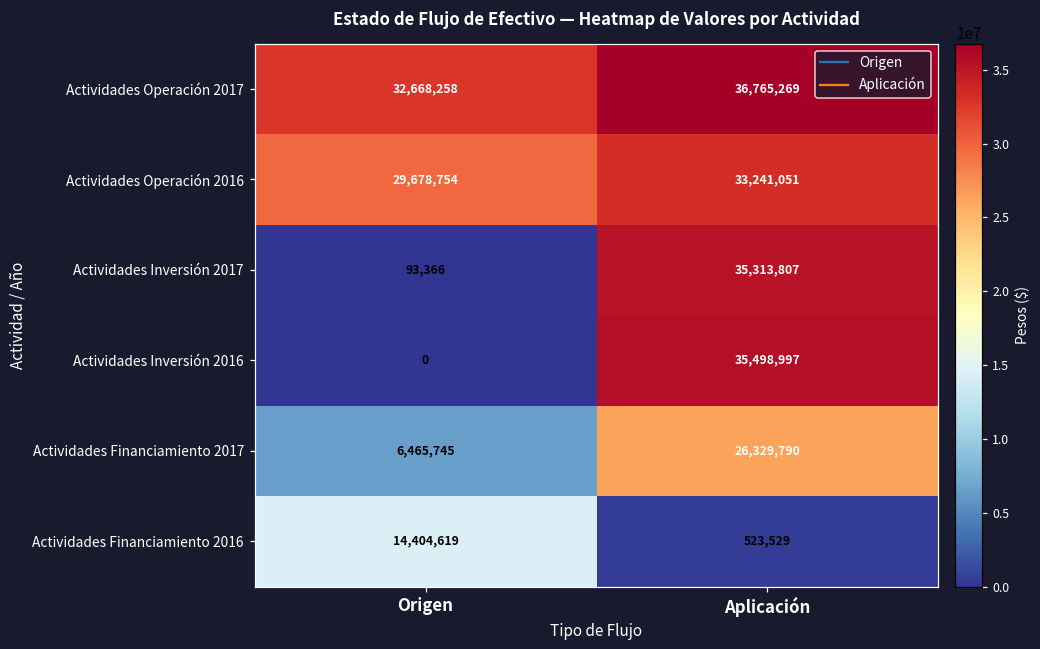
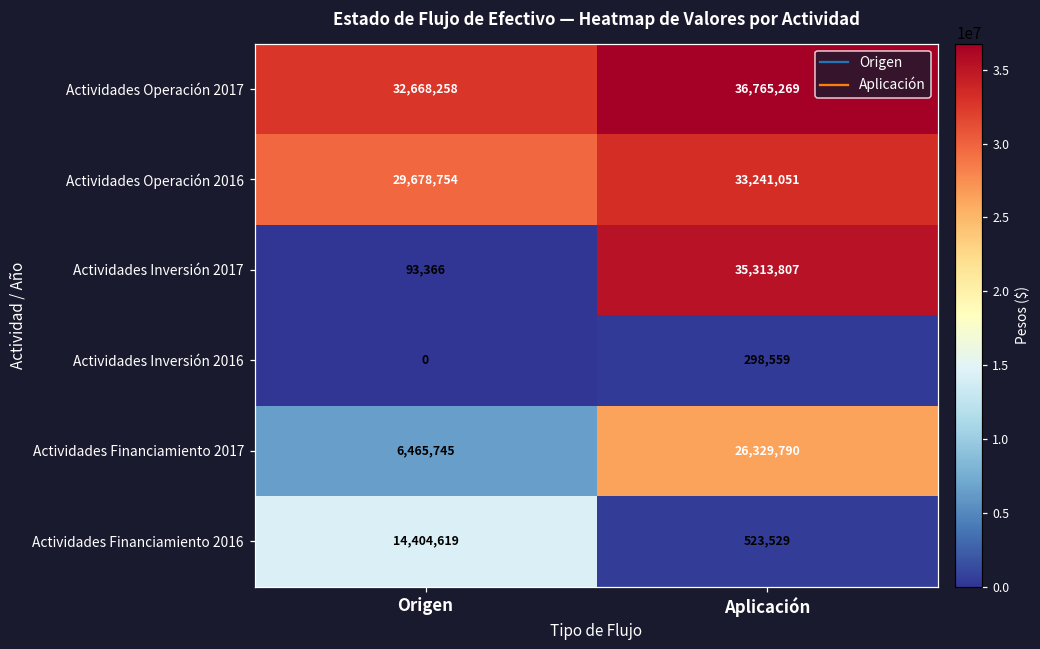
Actividades Inversión 2016, Aplicación: 35,498,997 -> 298,559
